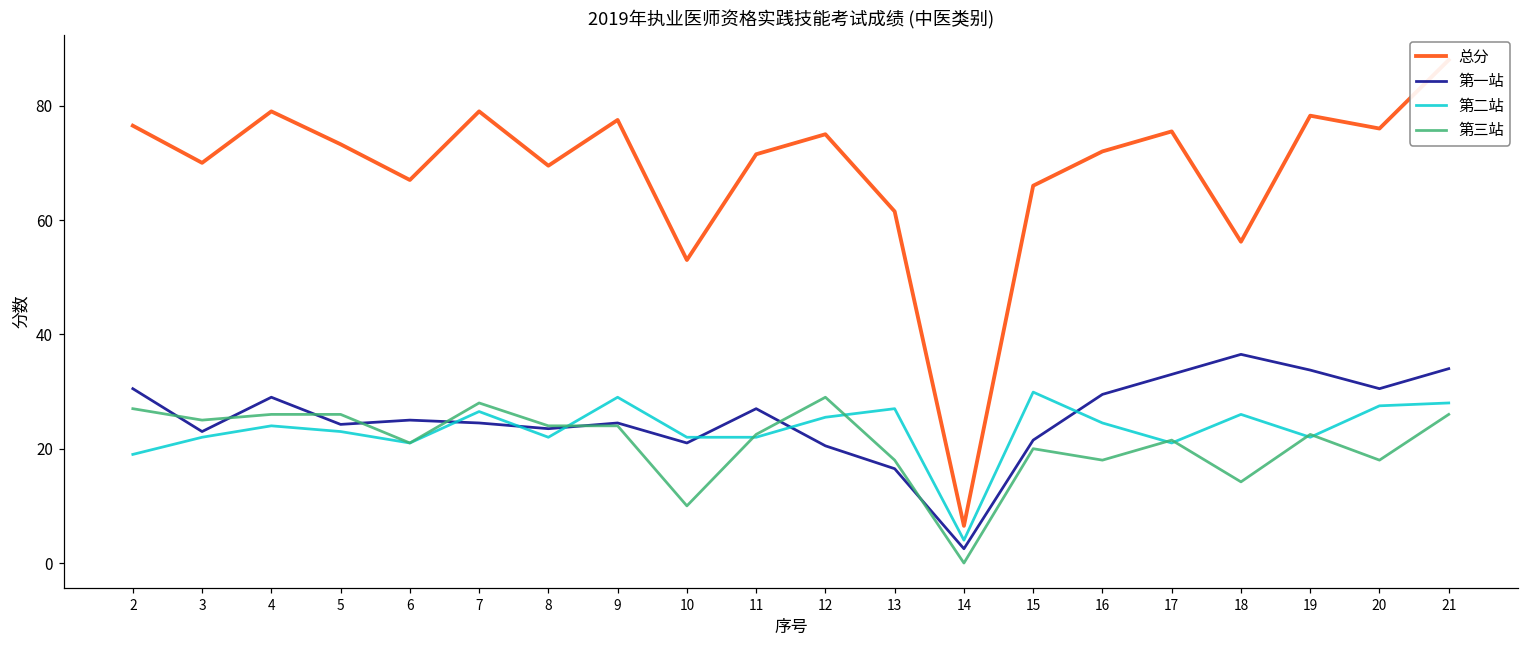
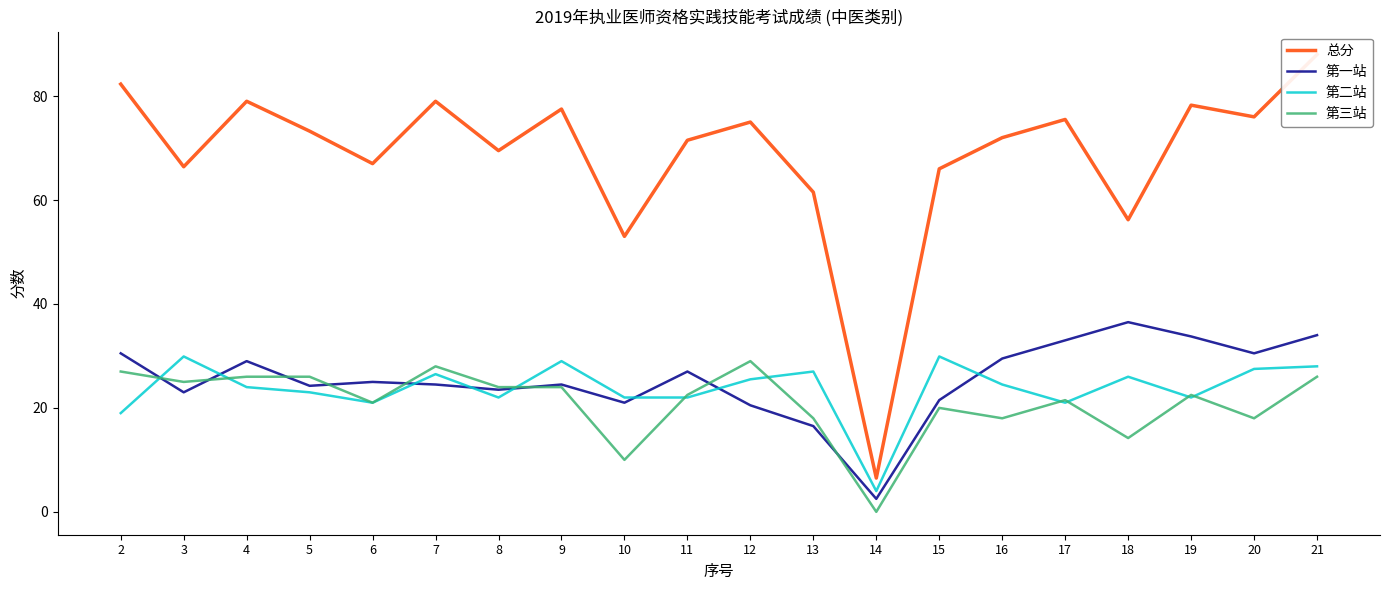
总分, 2: 77 -> 82
总分, 3: 70 -> 66
第二站, 3: 22 -> 30
